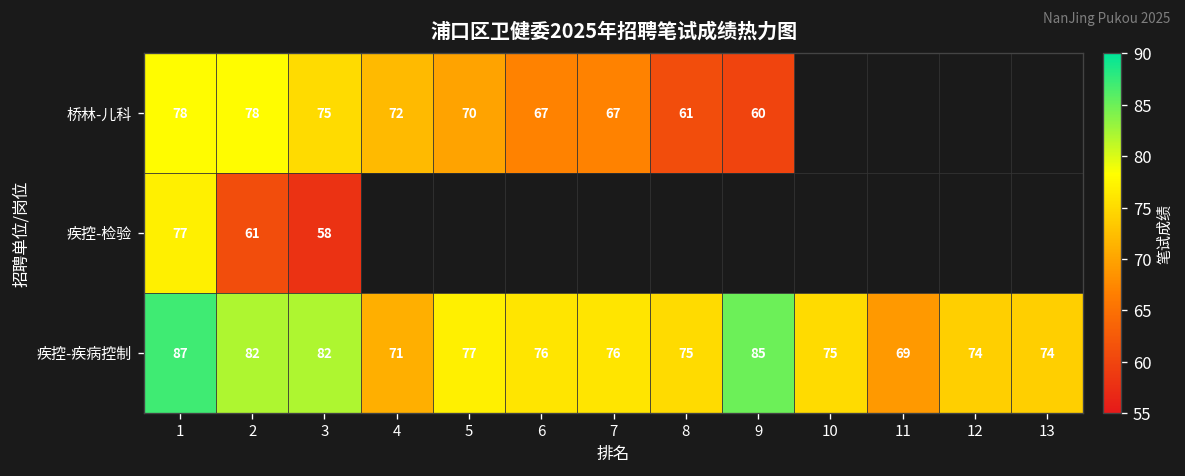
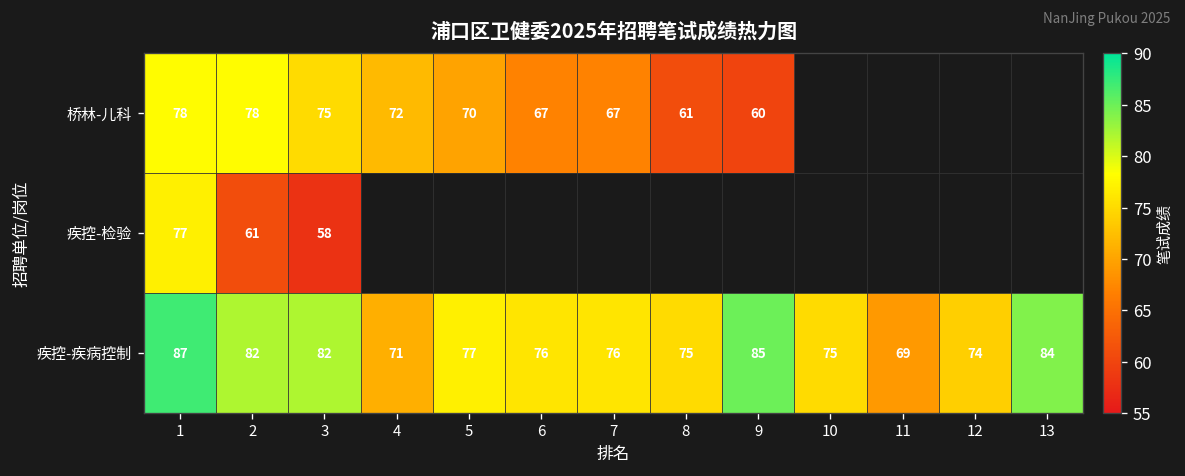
疾控-疾病控制, 13: 74 -> 84
